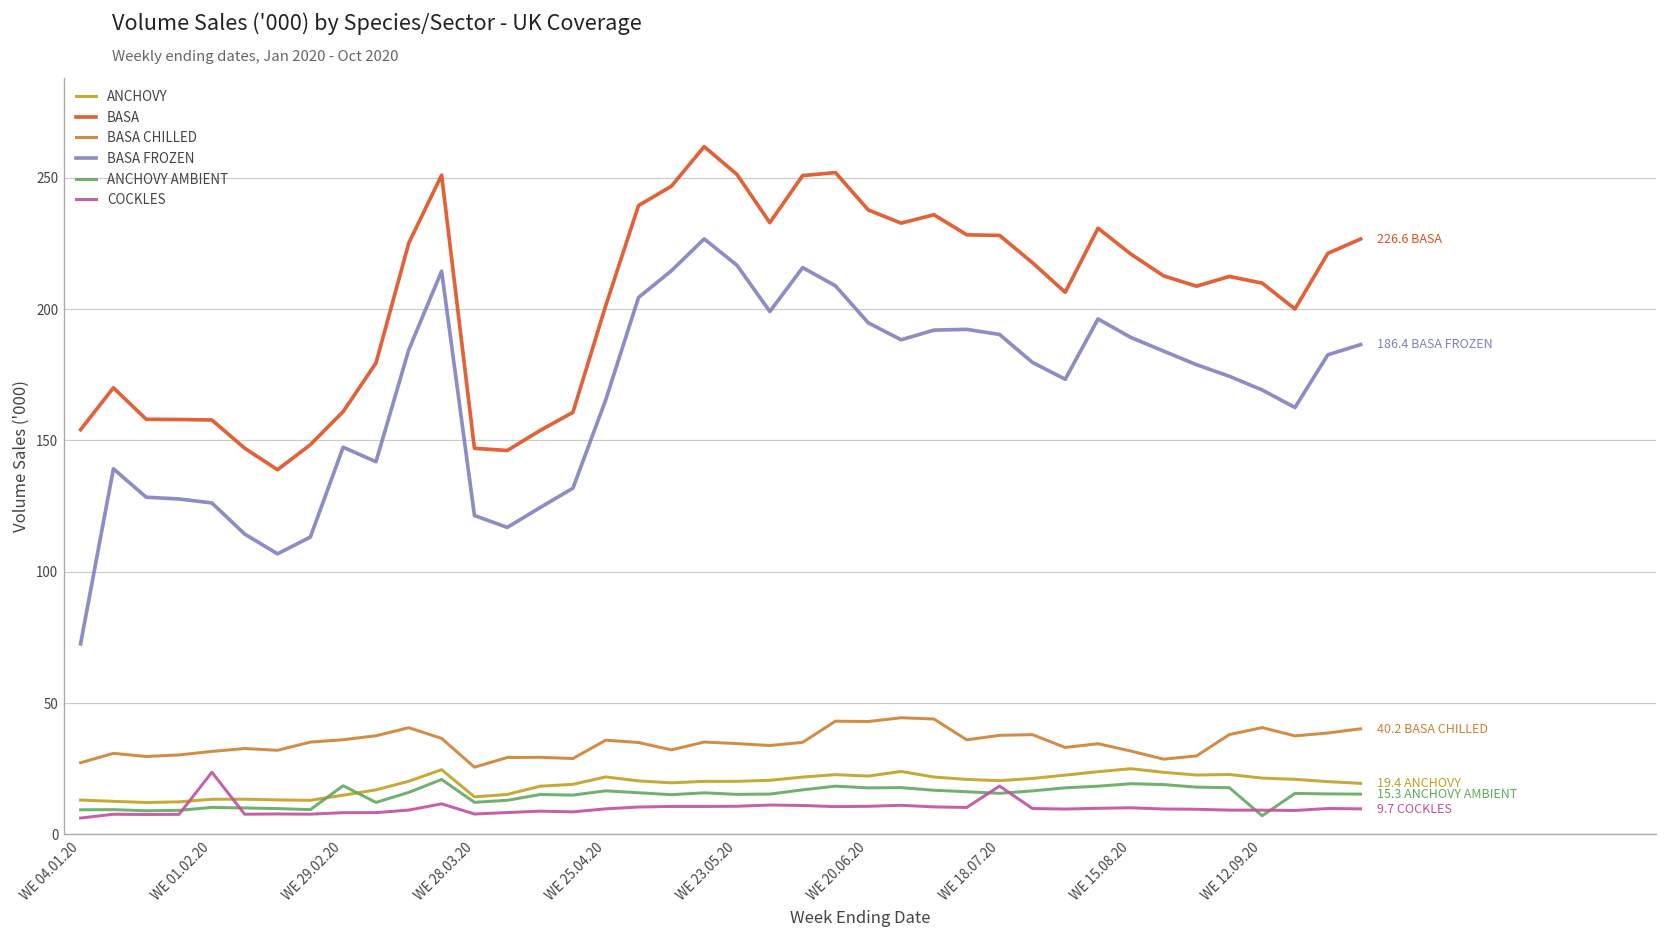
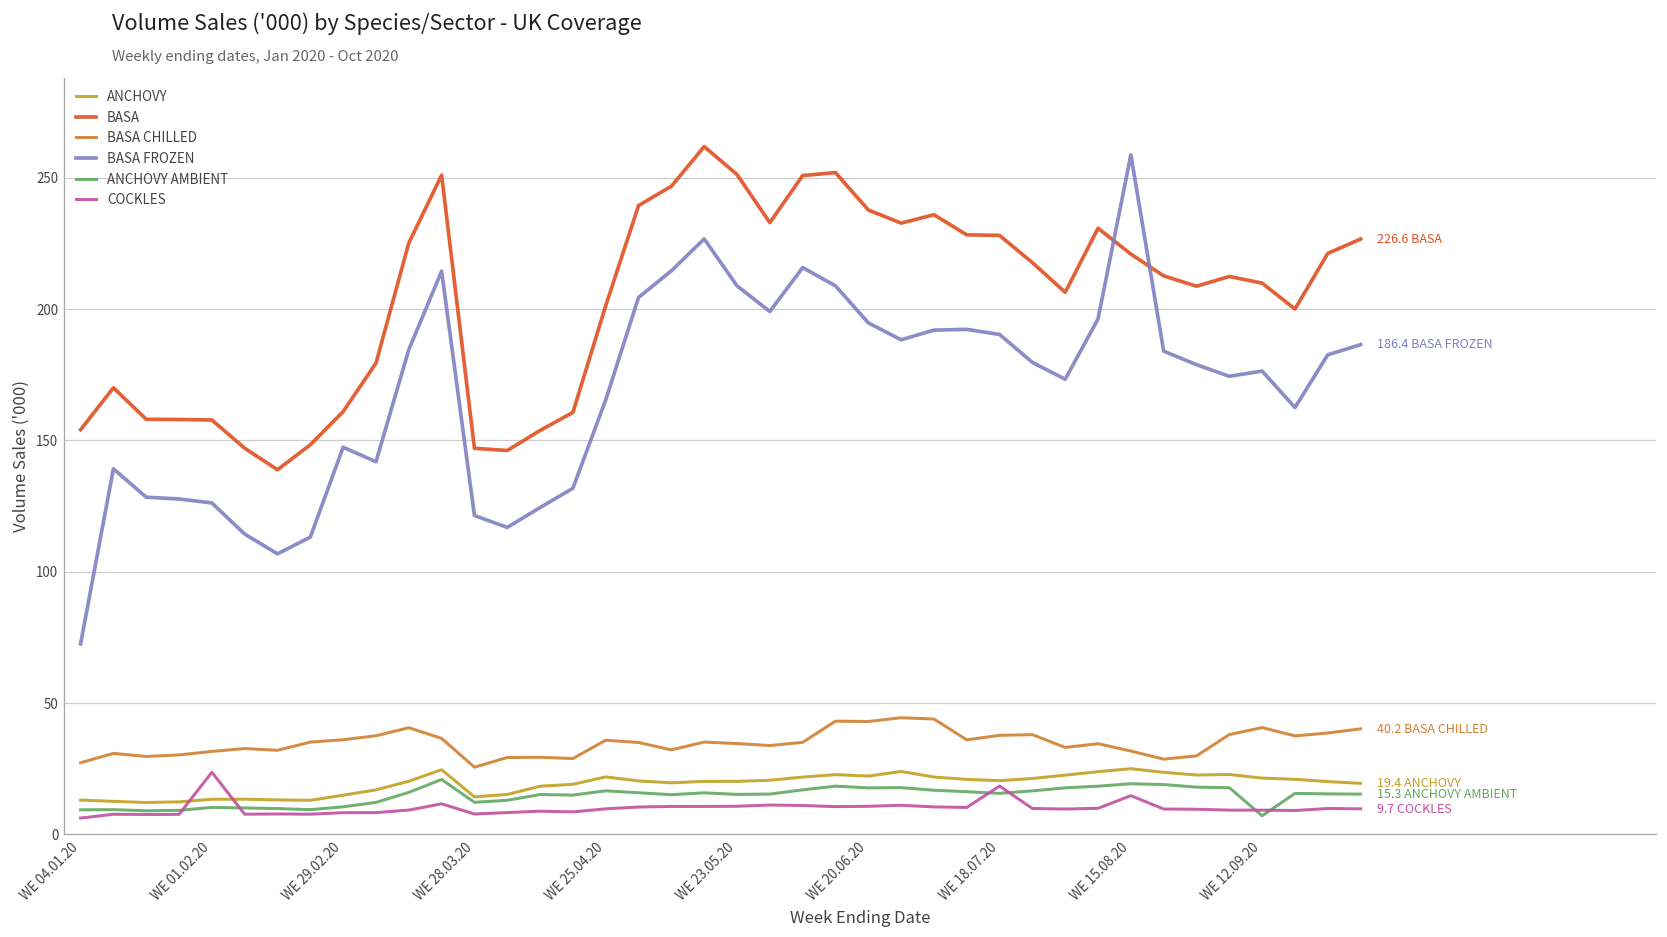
ANCHOVY AMBIENT, WE 29.02.20: 19 -> 10
BASA FROZEN, WE 23.05.20: 217 -> 209
BASA FROZEN, WE 15.08.20: 189 -> 259
COCKLES, WE 15.08.20: 10 -> 15
BASA FROZEN, WE 12.09.20: 169 -> 176
